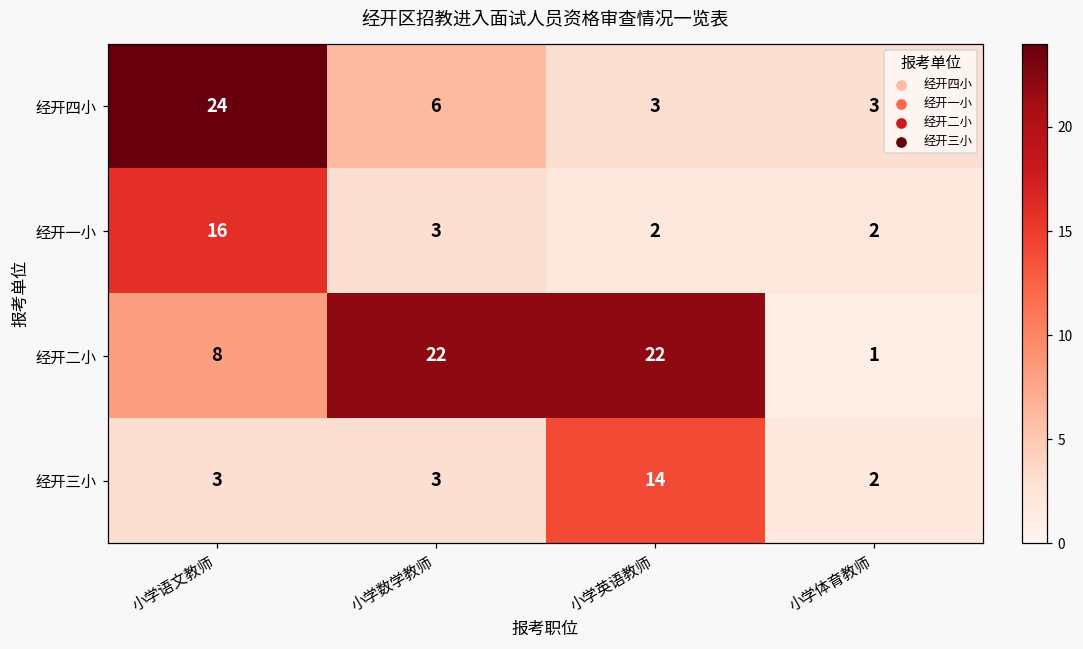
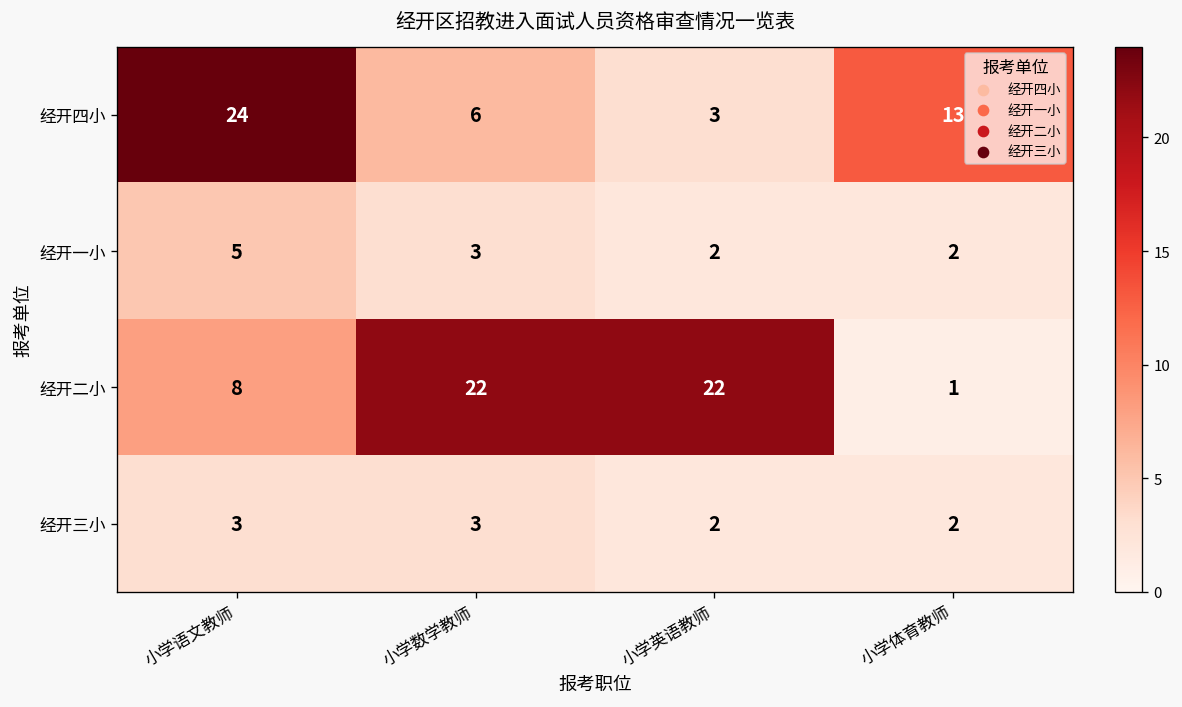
经开四小, 小学体育教师: 3 -> 13
经开一小, 小学语文教师: 16 -> 5
经开三小, 小学英语教师: 14 -> 2
